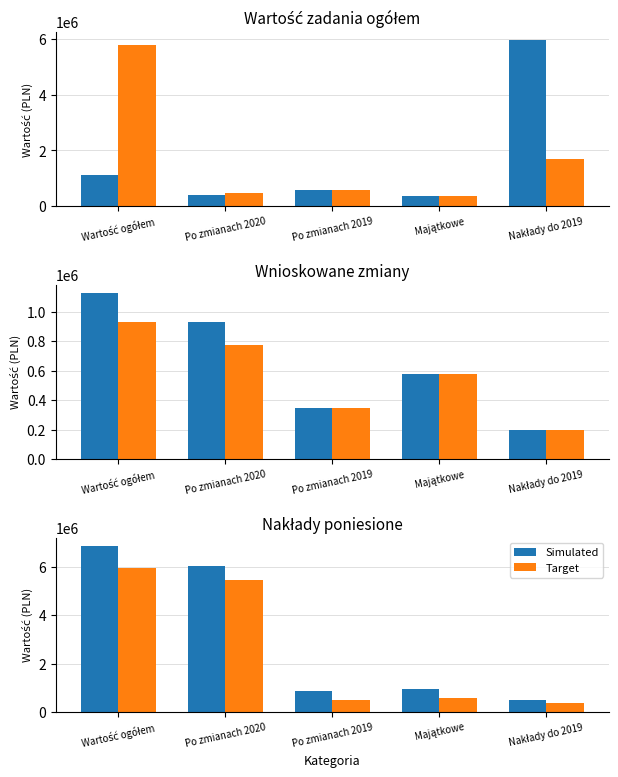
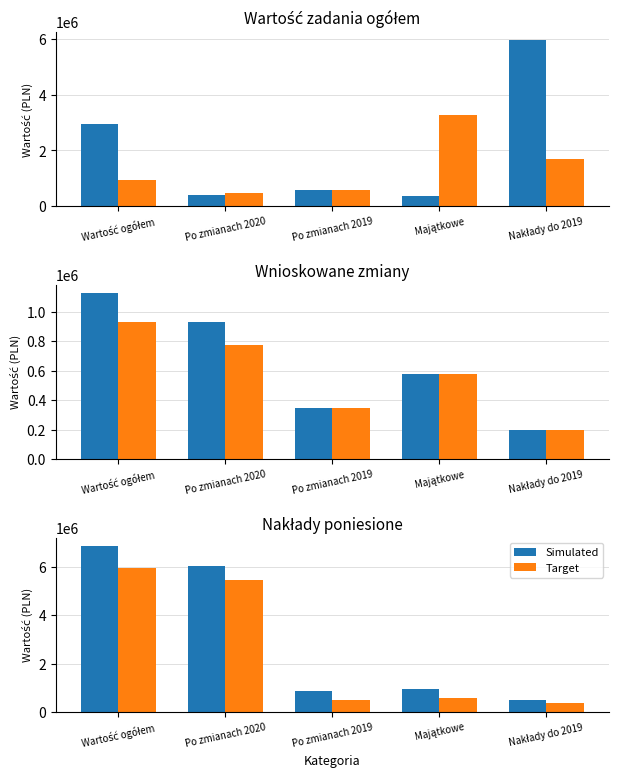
Wartość zadania ogółem, Simulated, Wartość ogółem: 1100000 -> 2900000
Wartość zadania ogółem, Target, Wartość ogółem: 5800000 -> 900000
Wartość zadania ogółem, Target, Majątkowe: 400000 -> 3300000
